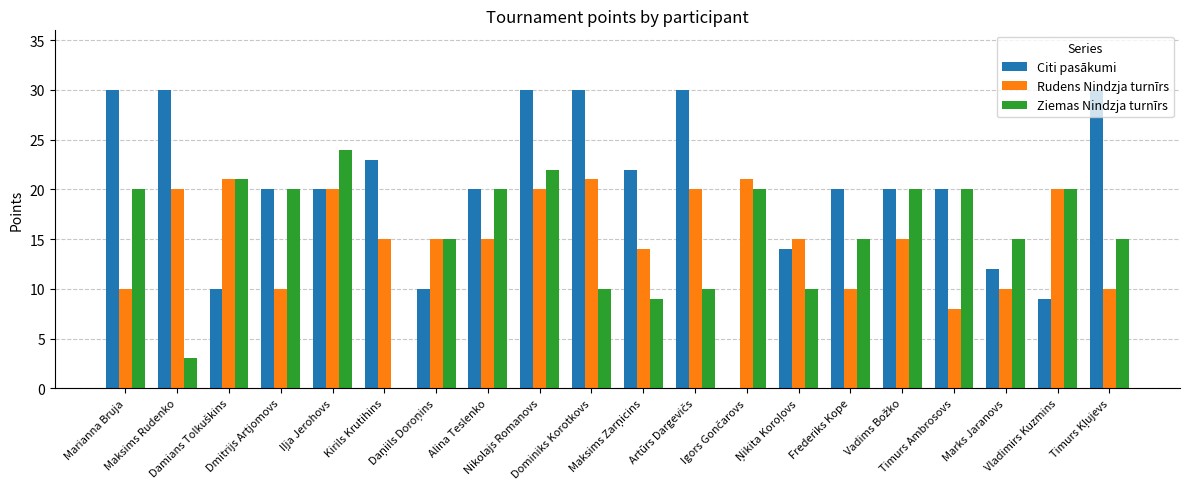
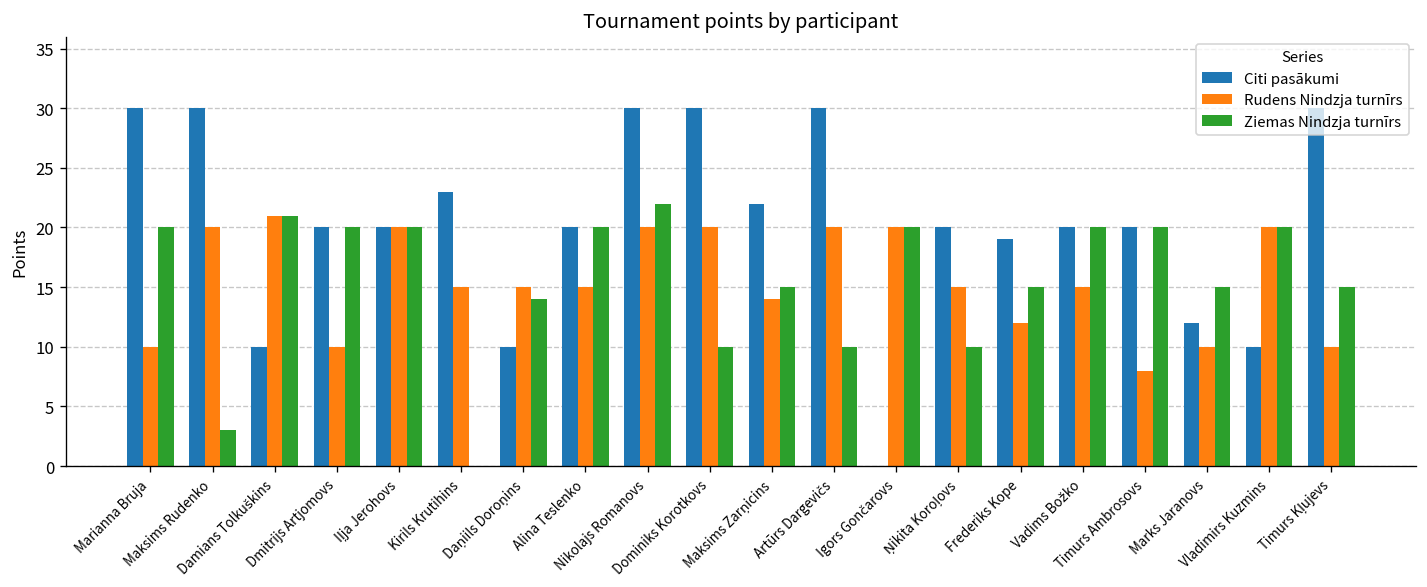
Ziemas Nindzja turnīrs, Iļja Jerohovs: 24 -> 20
Ziemas Nindzja turnīrs, Daņiils Doroņins: 15 -> 14
Rudens Nindzja turnīrs, Dominiks Korotkovs: 21 -> 20
Ziemas Nindzja turnīrs, Maksims Zarņicins: 9 -> 15
Rudens Nindzja turnīrs, Igors Gončarovs: 21 -> 20
Citi pasākumi, Ņikita Koroļovs: 14 -> 20
Citi pasākumi, Frederiks Kope: 20 -> 19
Rudens Nindzja turnīrs, Frederiks Kope: 10 -> 12
Citi pasākumi, Vladimirs Kuzmins: 9 -> 10
